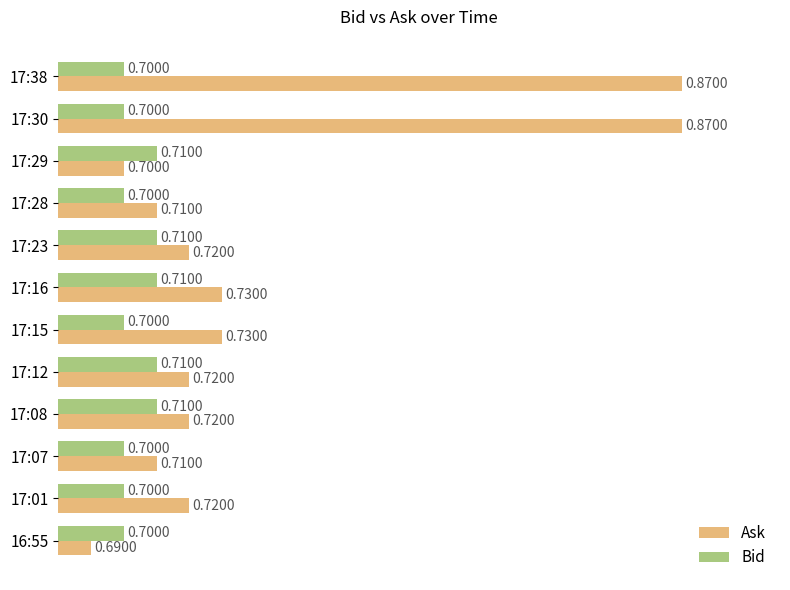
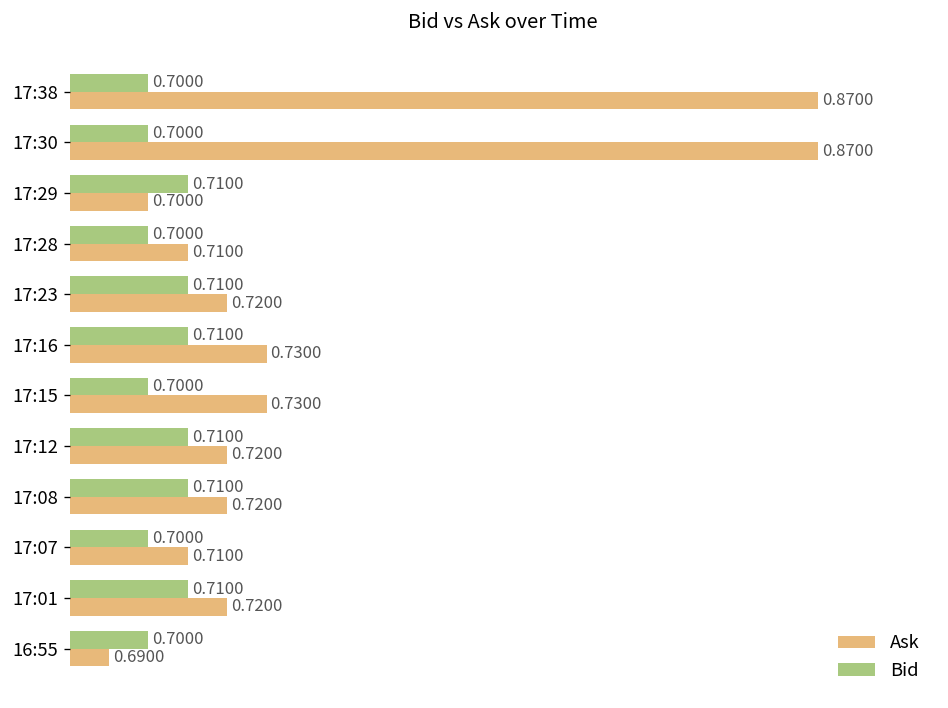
Bid, 17:01: 0.7000 -> 0.7100
